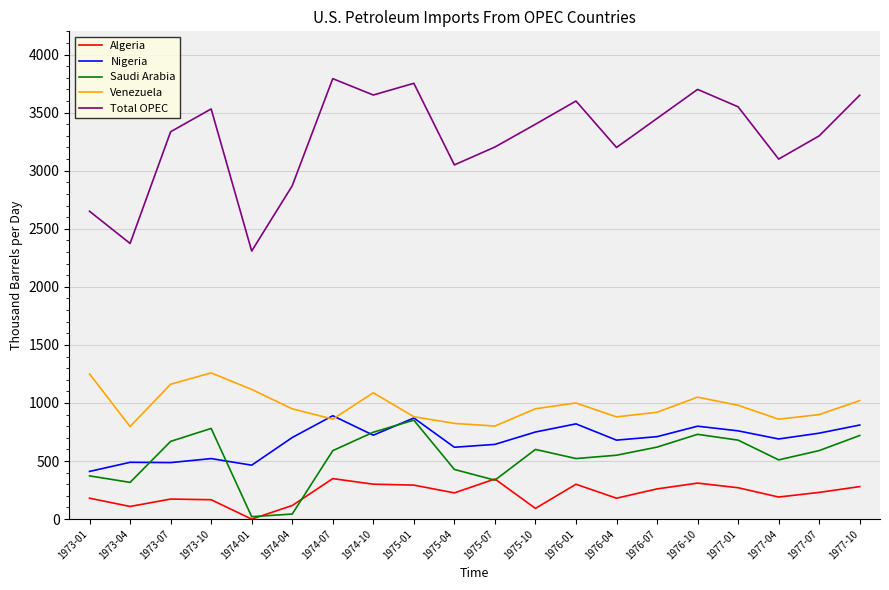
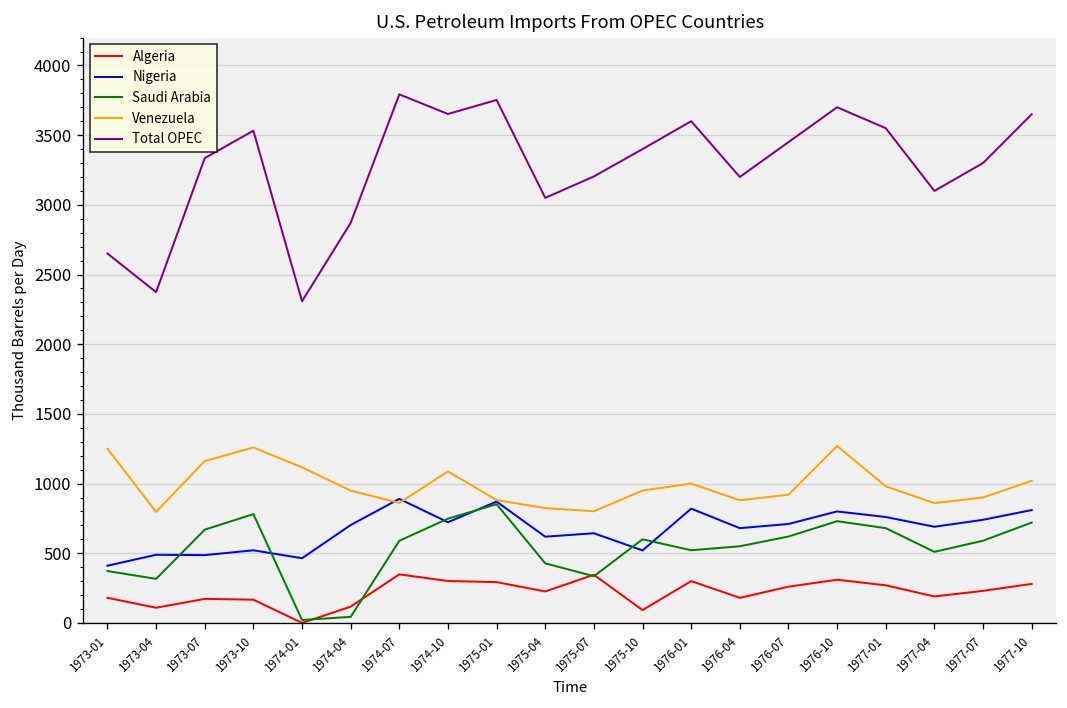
Nigeria, 1975-10: 750 -> 520
Venezuela, 1976-10: 1050 -> 1270
